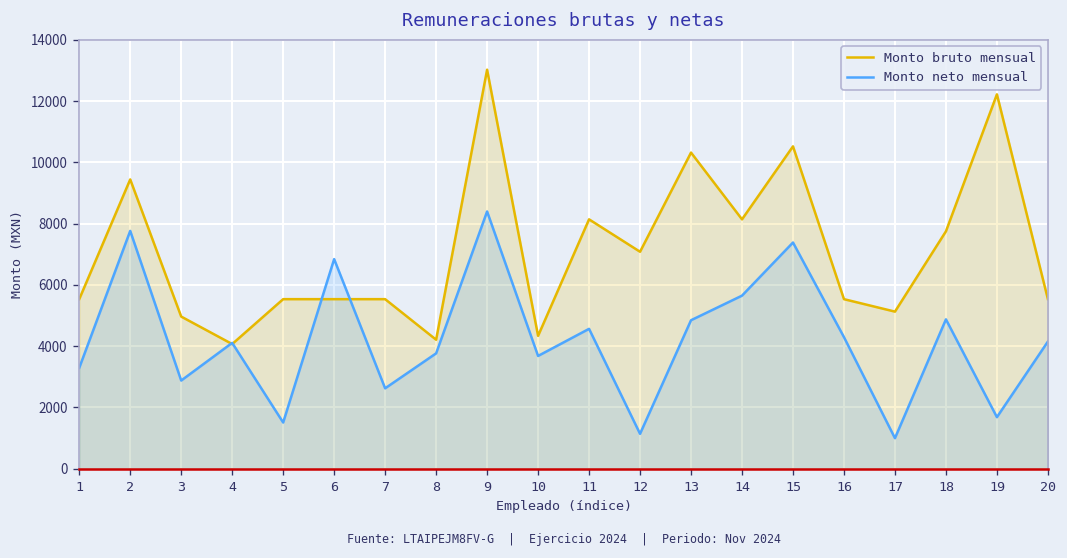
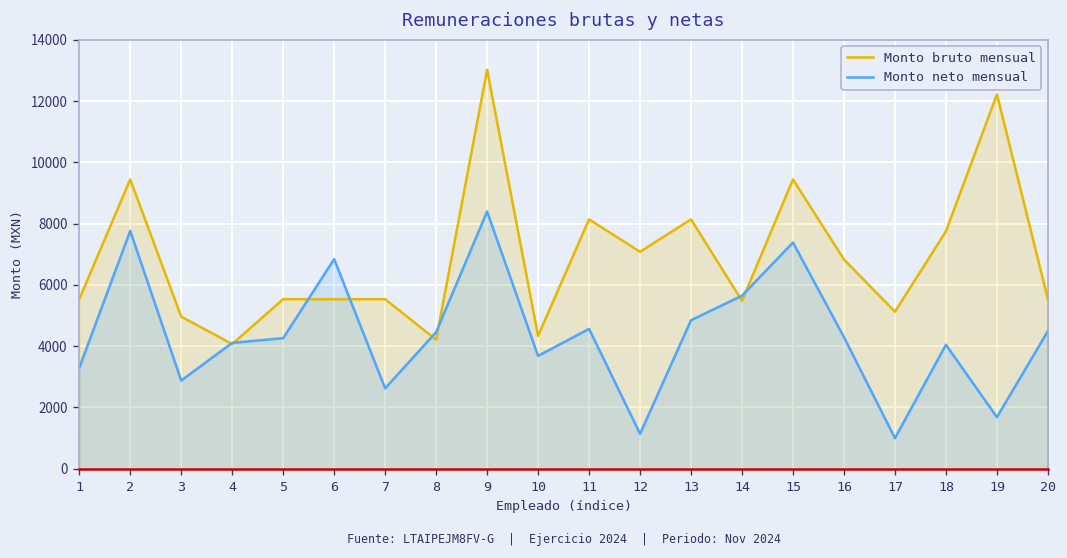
Monto neto mensual, 5: 1500 -> 4300
Monto neto mensual, 8: 3800 -> 4500
Monto bruto mensual, 13: 10300 -> 8100
Monto bruto mensual, 14: 8100 -> 5500
Monto bruto mensual, 15: 10500 -> 9400
Monto bruto mensual, 16: 5500 -> 6800
Monto neto mensual, 18: 4900 -> 4000
Monto neto mensual, 20: 4200 -> 4500
